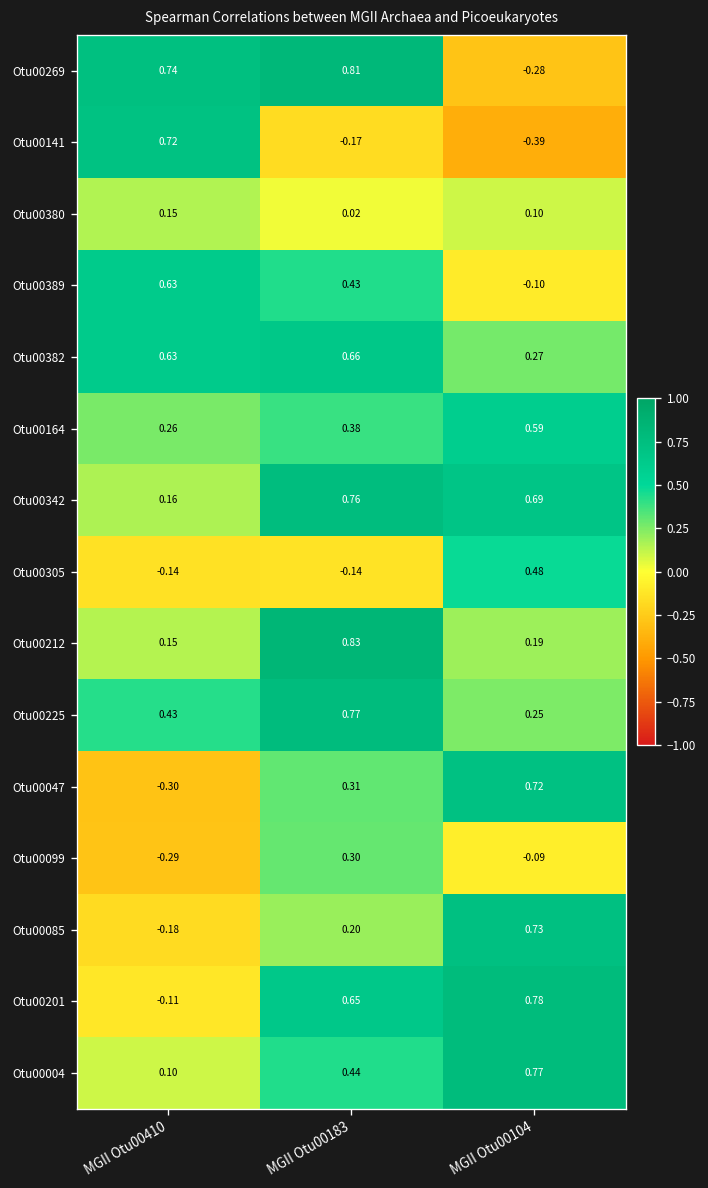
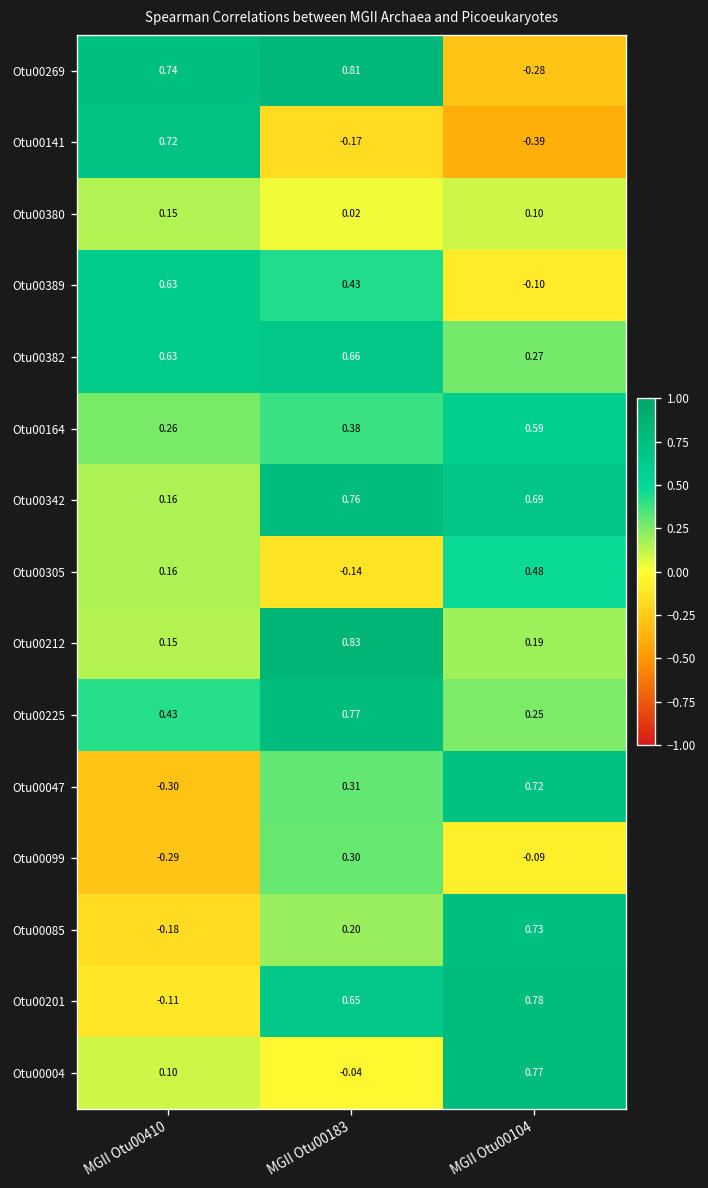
Otu00305, MGII Otu00410: -0.14 -> 0.16
Otu00004, MGII Otu00183: 0.44 -> -0.04
